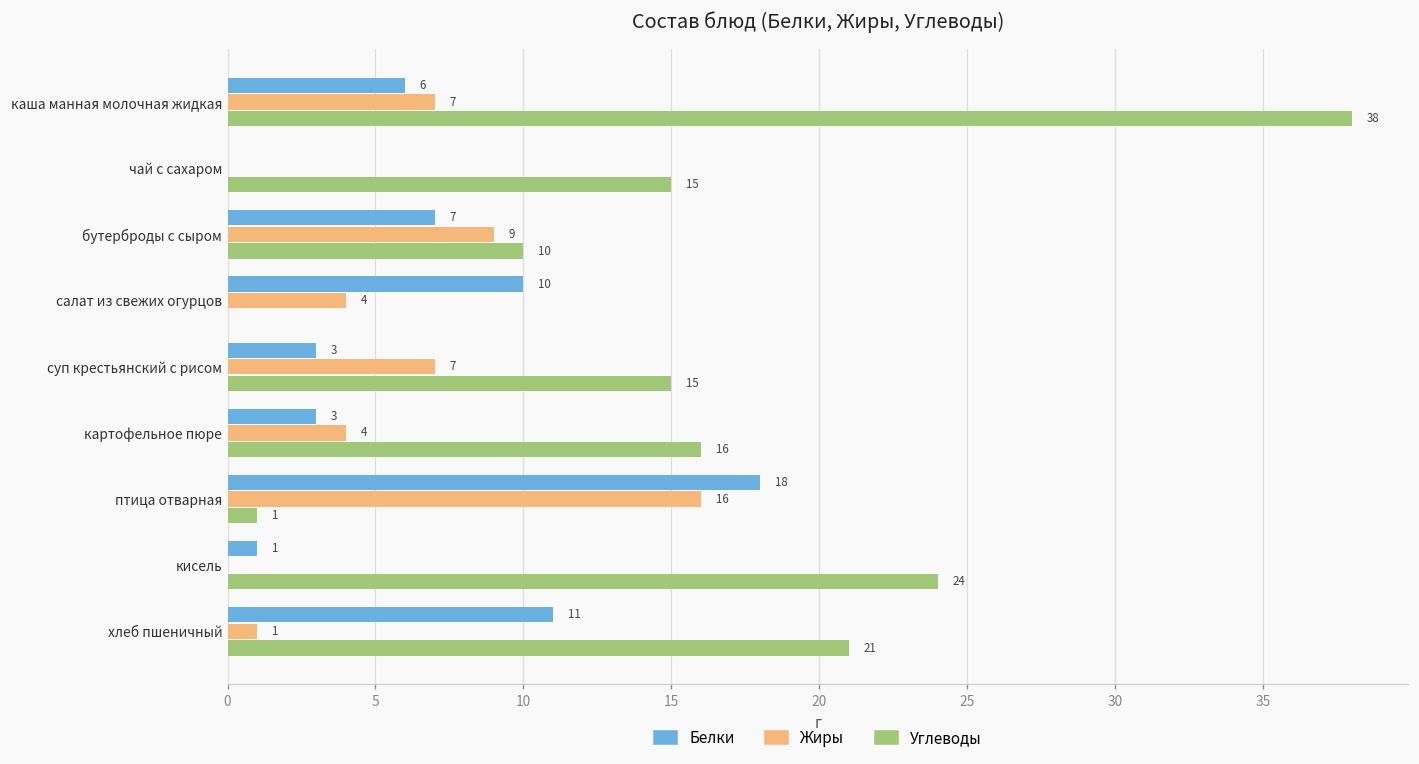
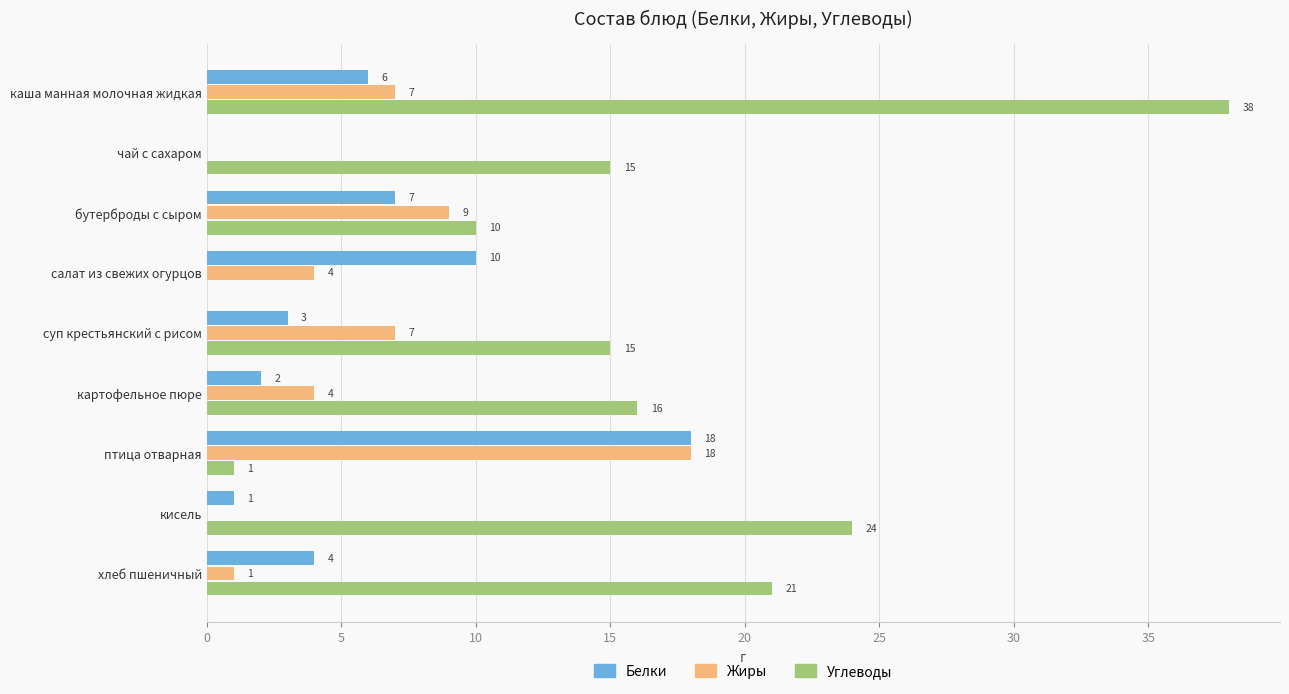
Белки, картофельное пюре: 3 -> 2
Жиры, птица отварная: 16 -> 18
Белки, хлеб пшеничный: 11 -> 4
